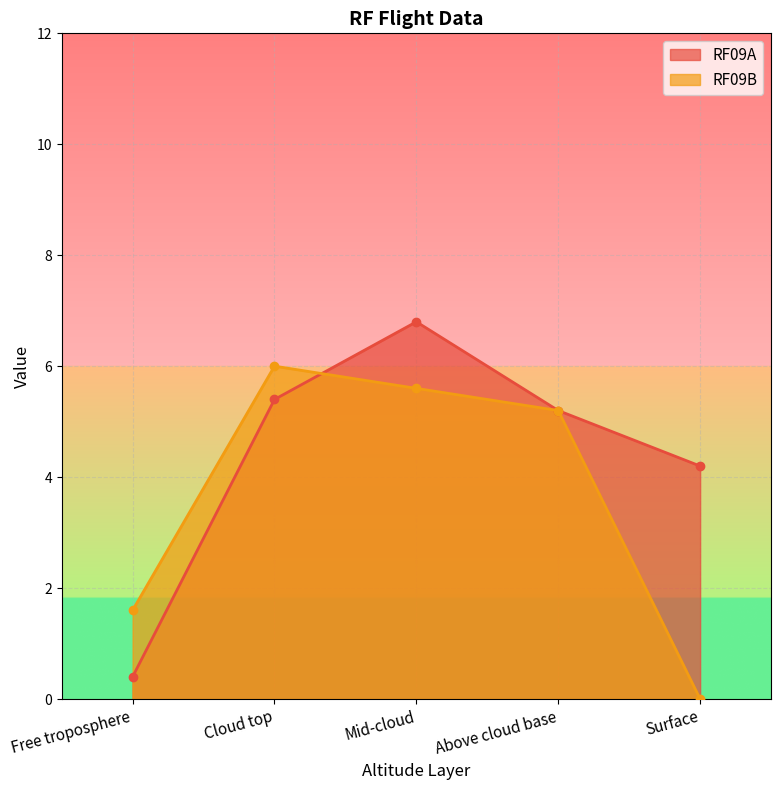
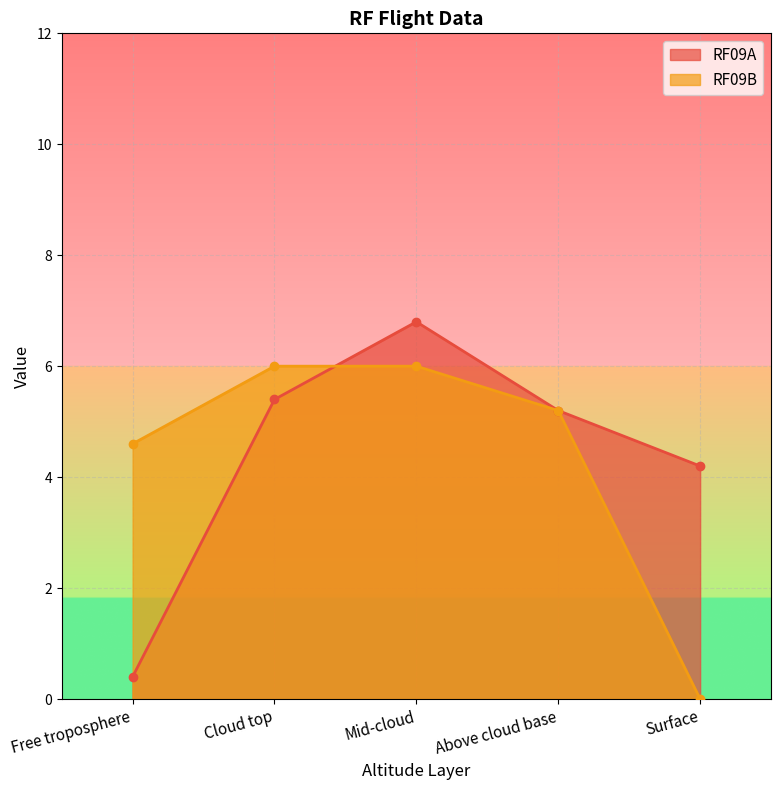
RF09B, Free troposphere: 1.6 -> 4.6
RF09B, Mid-cloud: 5.6 -> 6.0
